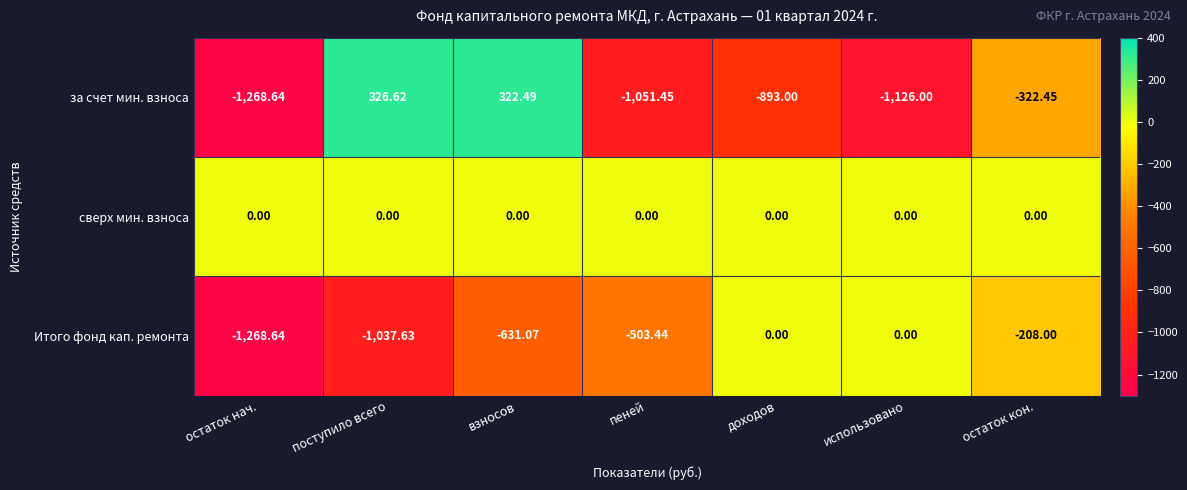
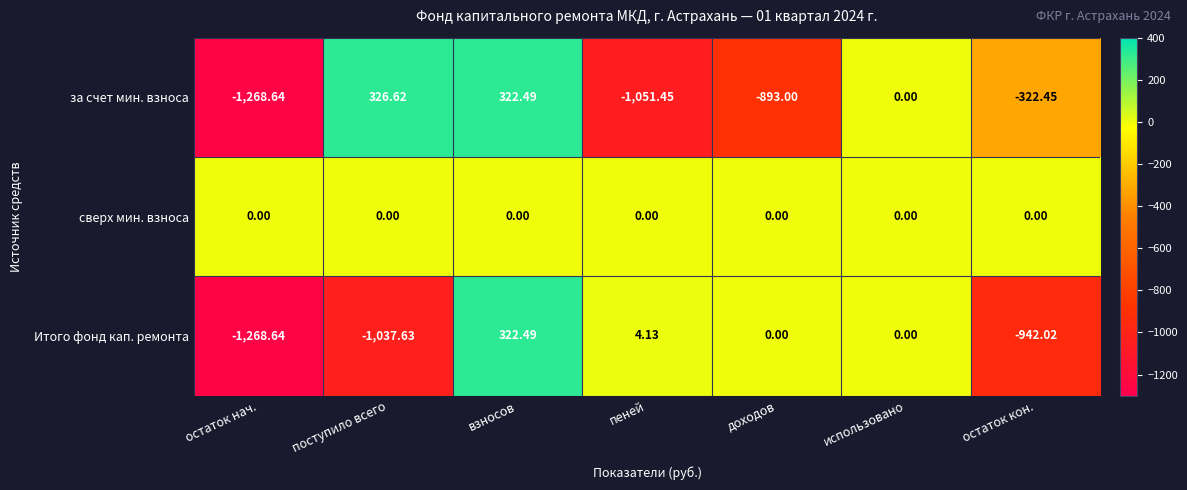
за счет мин. взноса, использовано: -1,126.00 -> 0.00
Итого фонд кап. ремонта, взносов: -631.07 -> 322.49
Итого фонд кап. ремонта, пеней: -503.44 -> 4.13
Итого фонд кап. ремонта, остаток кон.: -208.00 -> -942.02
